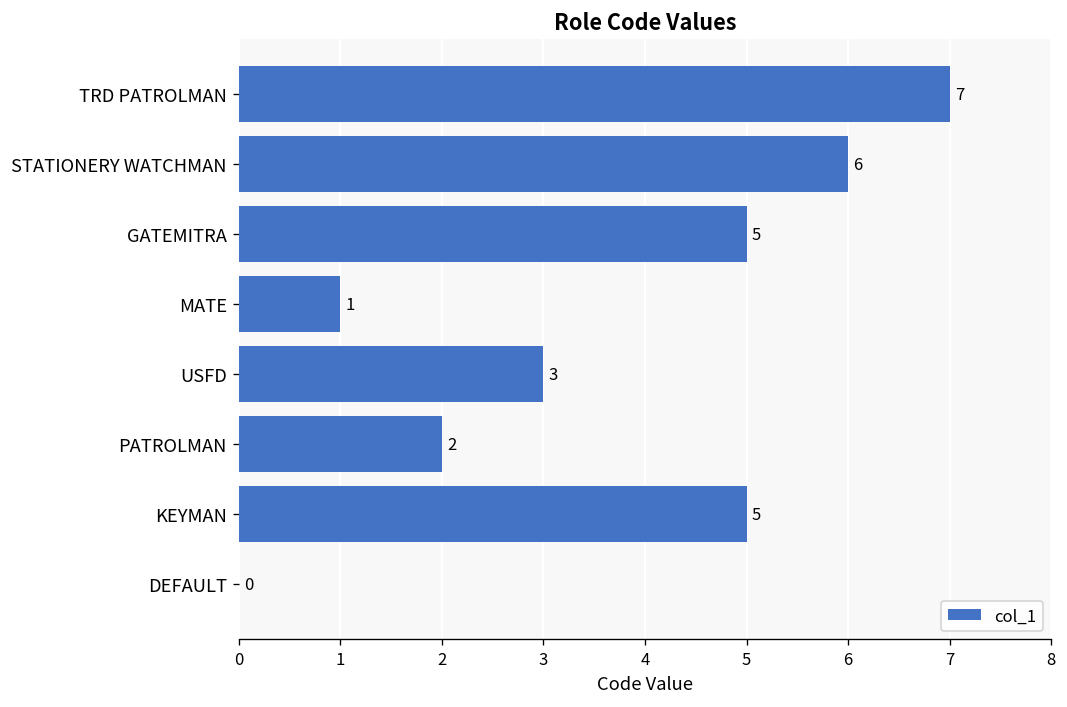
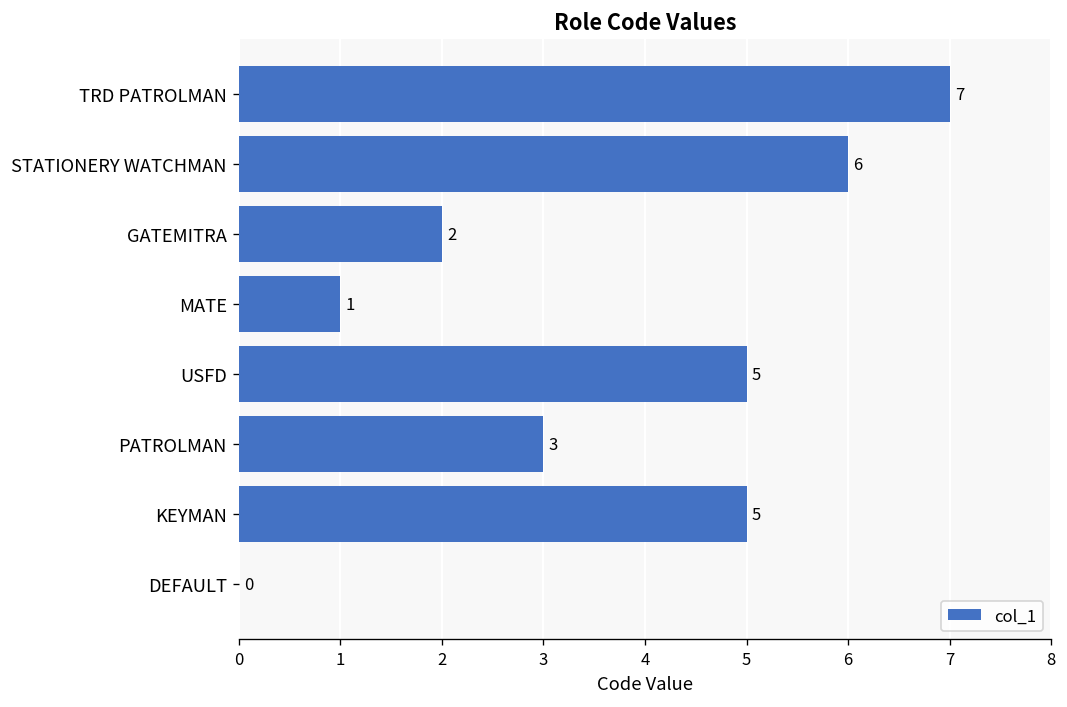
GATEMITRA: 5 -> 2
USFD: 3 -> 5
PATROLMAN: 2 -> 3
